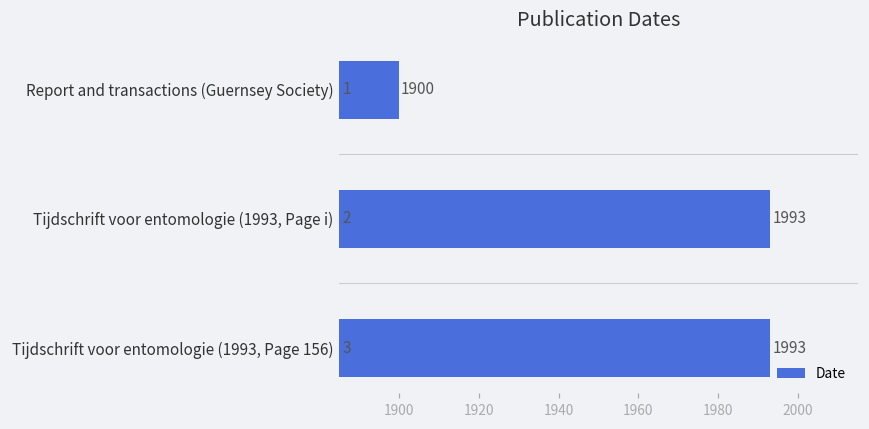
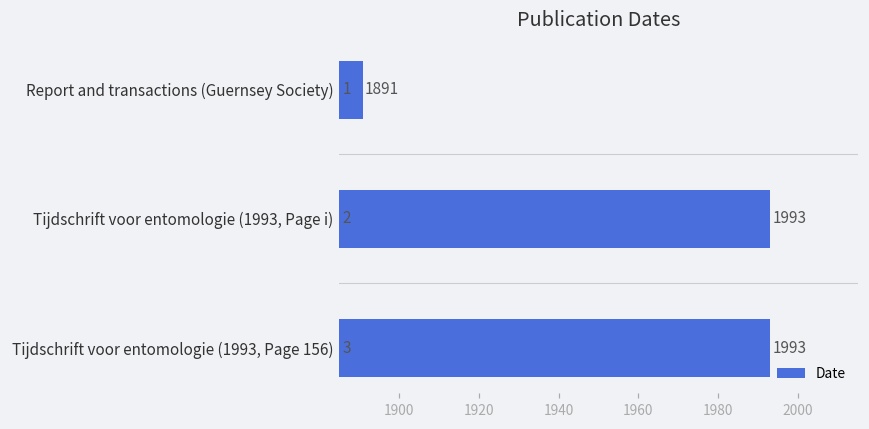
Report and transactions (Guernsey Society): 1900 -> 1891
